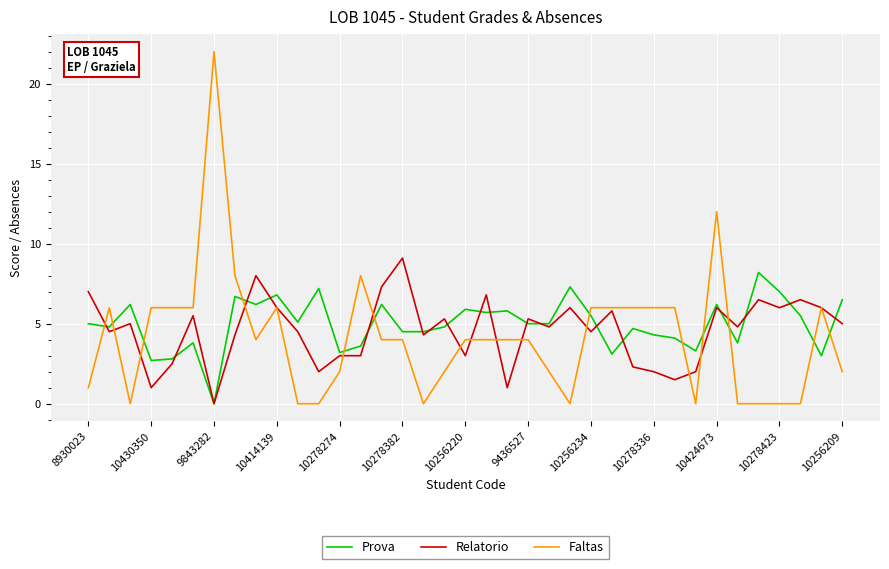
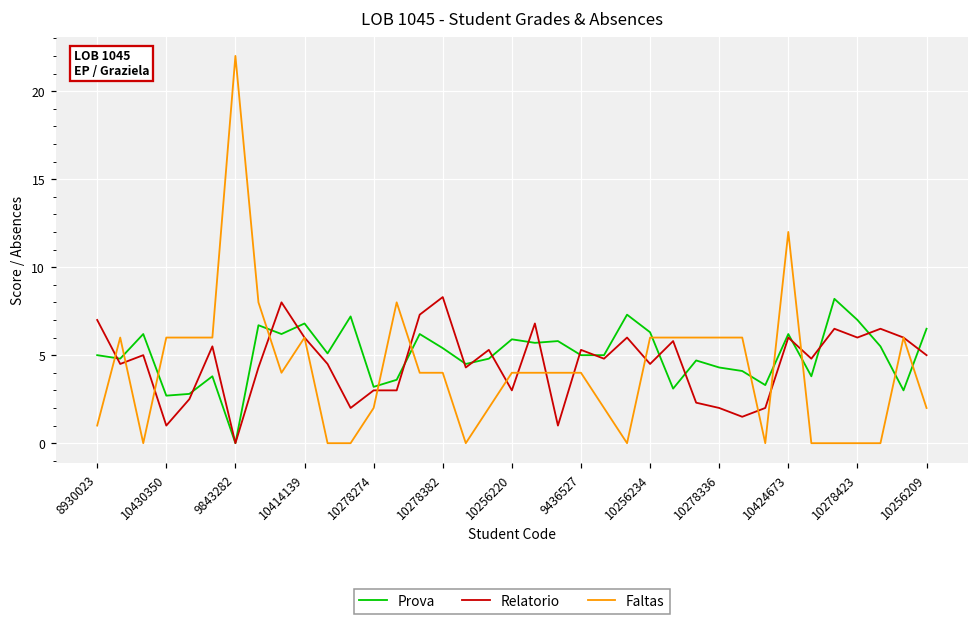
Prova, 10278382: 4.5 -> 5.4
Relatorio, 10278382: 9.1 -> 8.3
Prova, 10256234: 5.5 -> 6.3
